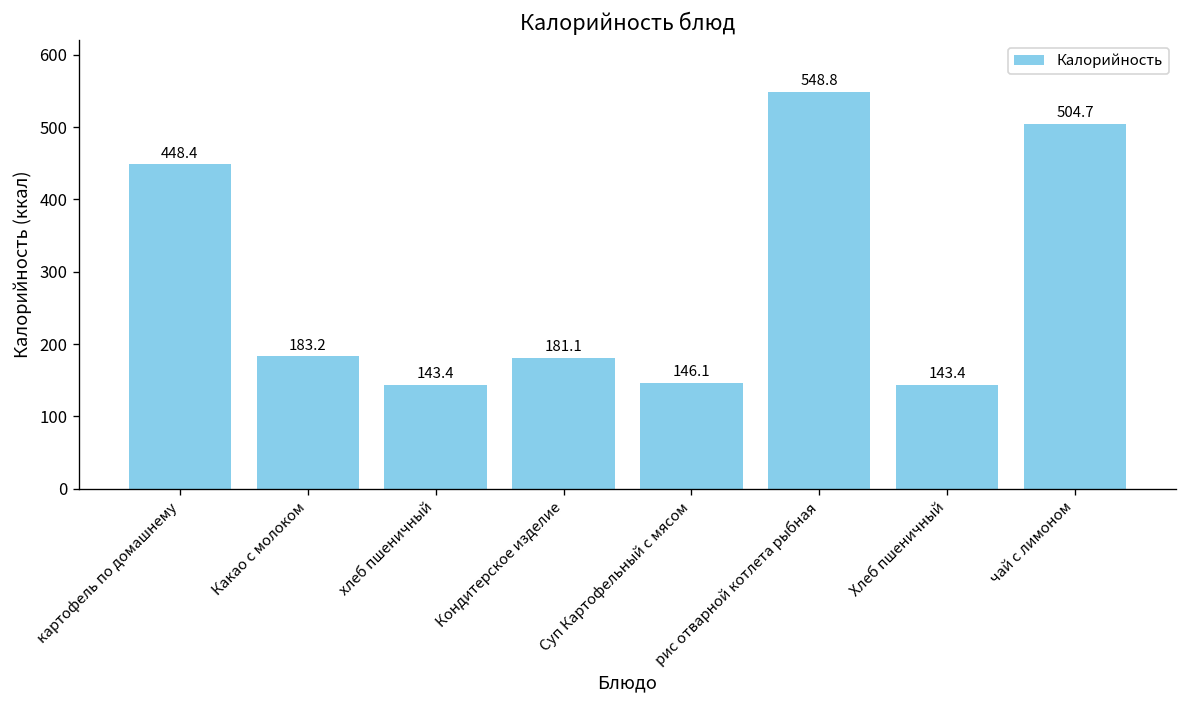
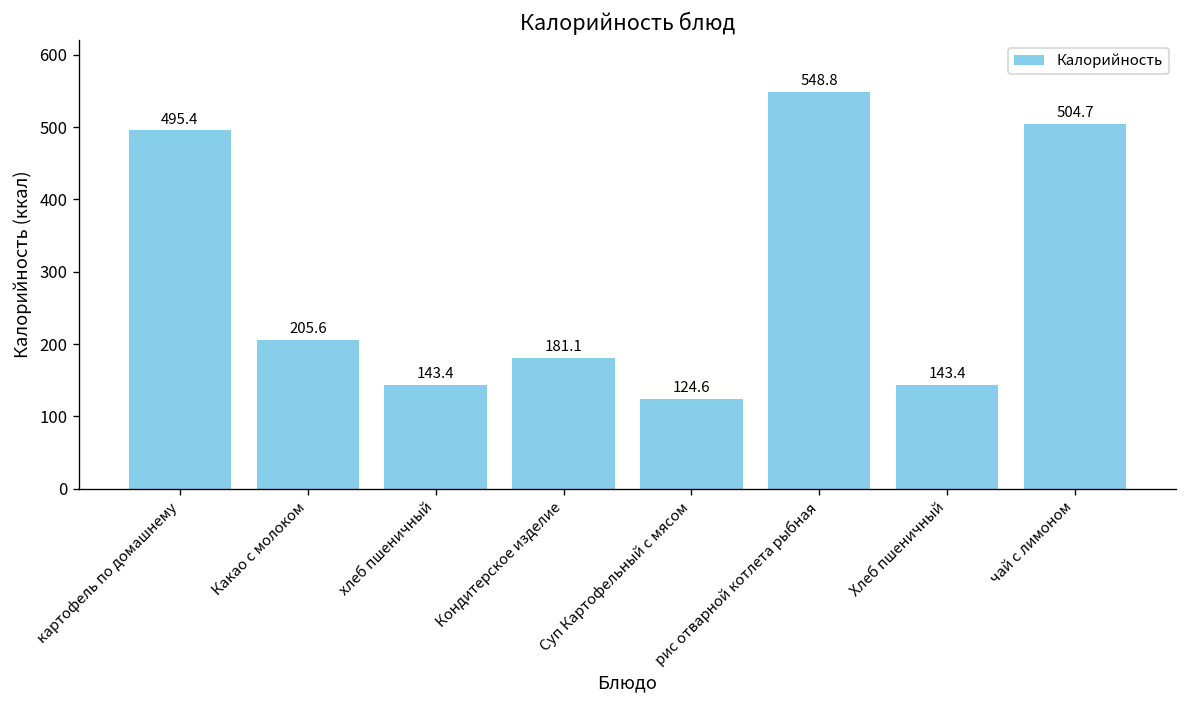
картофель по домашнему: 448.4 -> 495.4
Какао с молоком: 183.2 -> 205.6
Суп Картофельный с мясом: 146.1 -> 124.6
